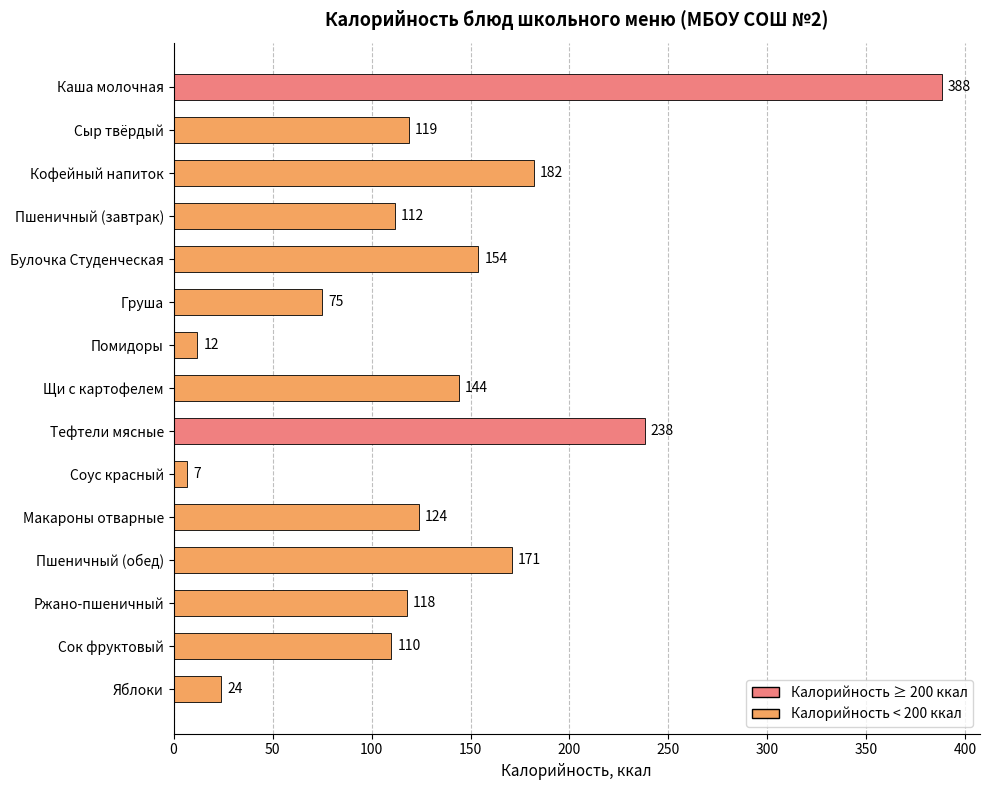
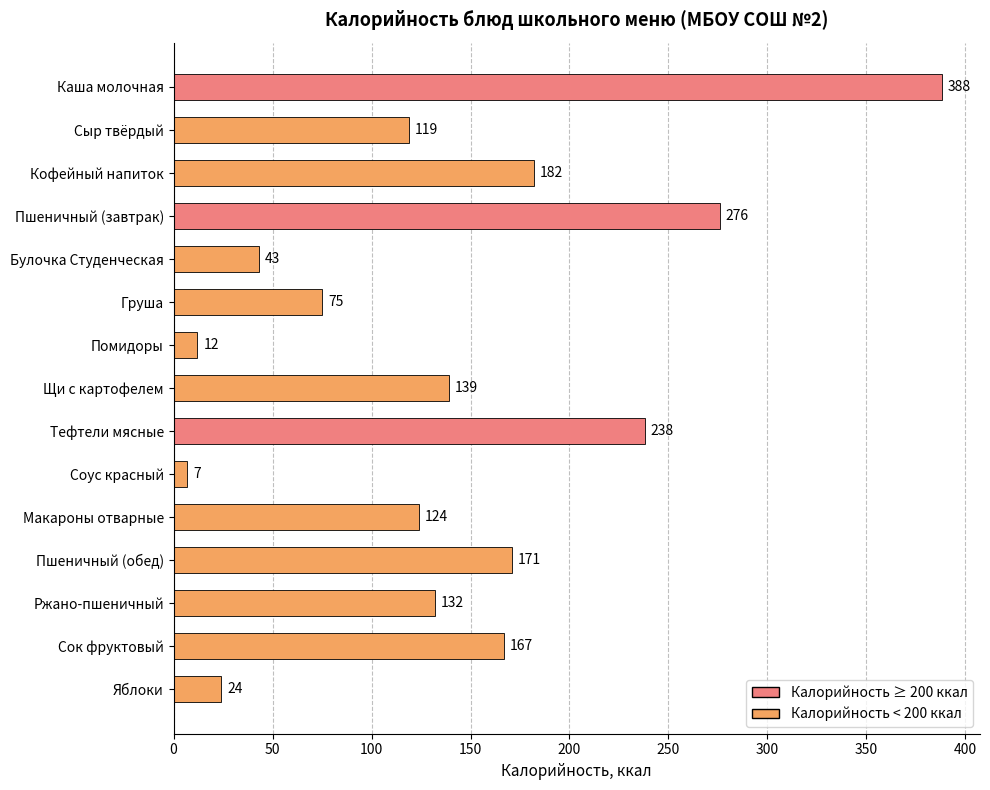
Пшеничный (завтрак): 112 -> 276
Булочка Студенческая: 154 -> 43
Щи с картофелем: 144 -> 139
Ржано-пшеничный: 118 -> 132
Сок фруктовый: 110 -> 167
